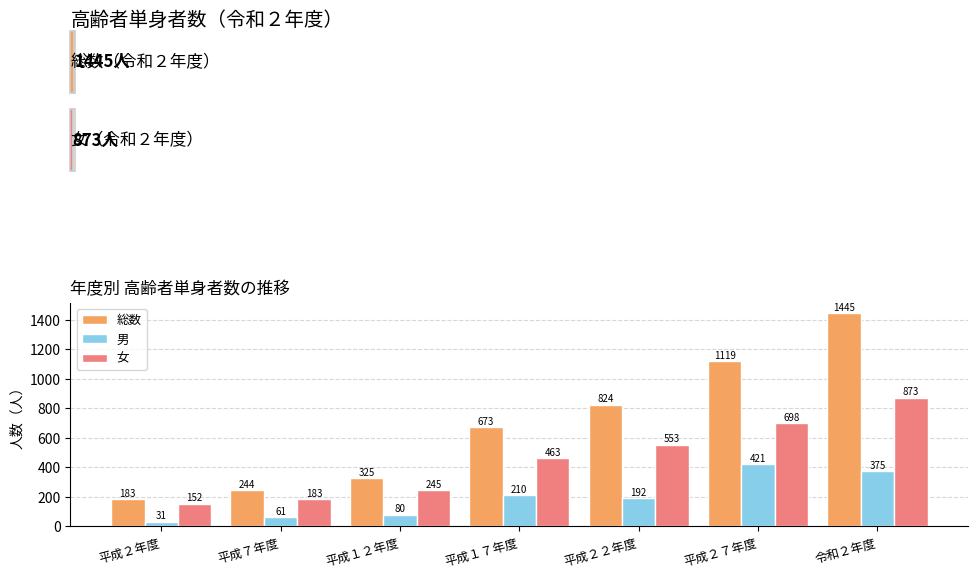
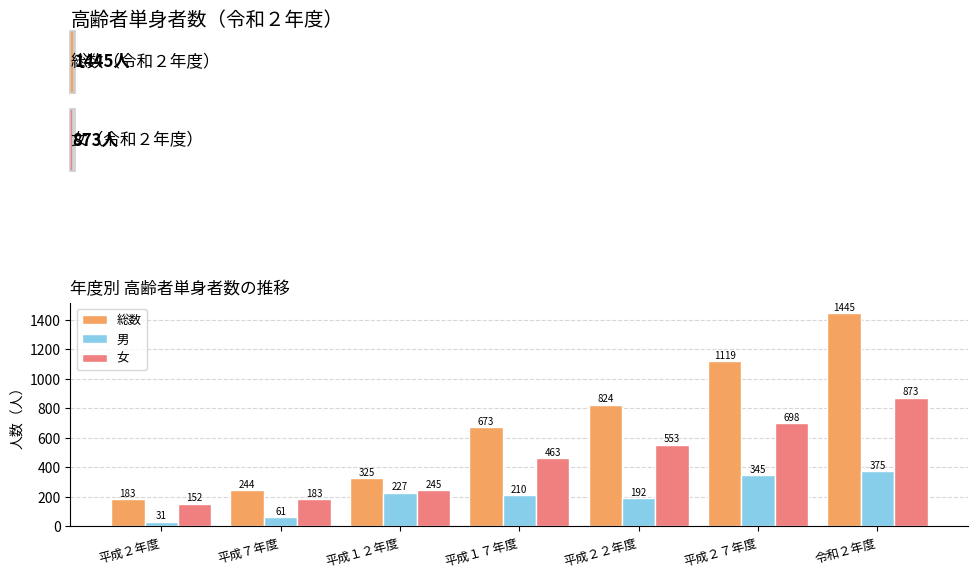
男, 平成１２年度: 80 -> 227
男, 平成２７年度: 421 -> 345
